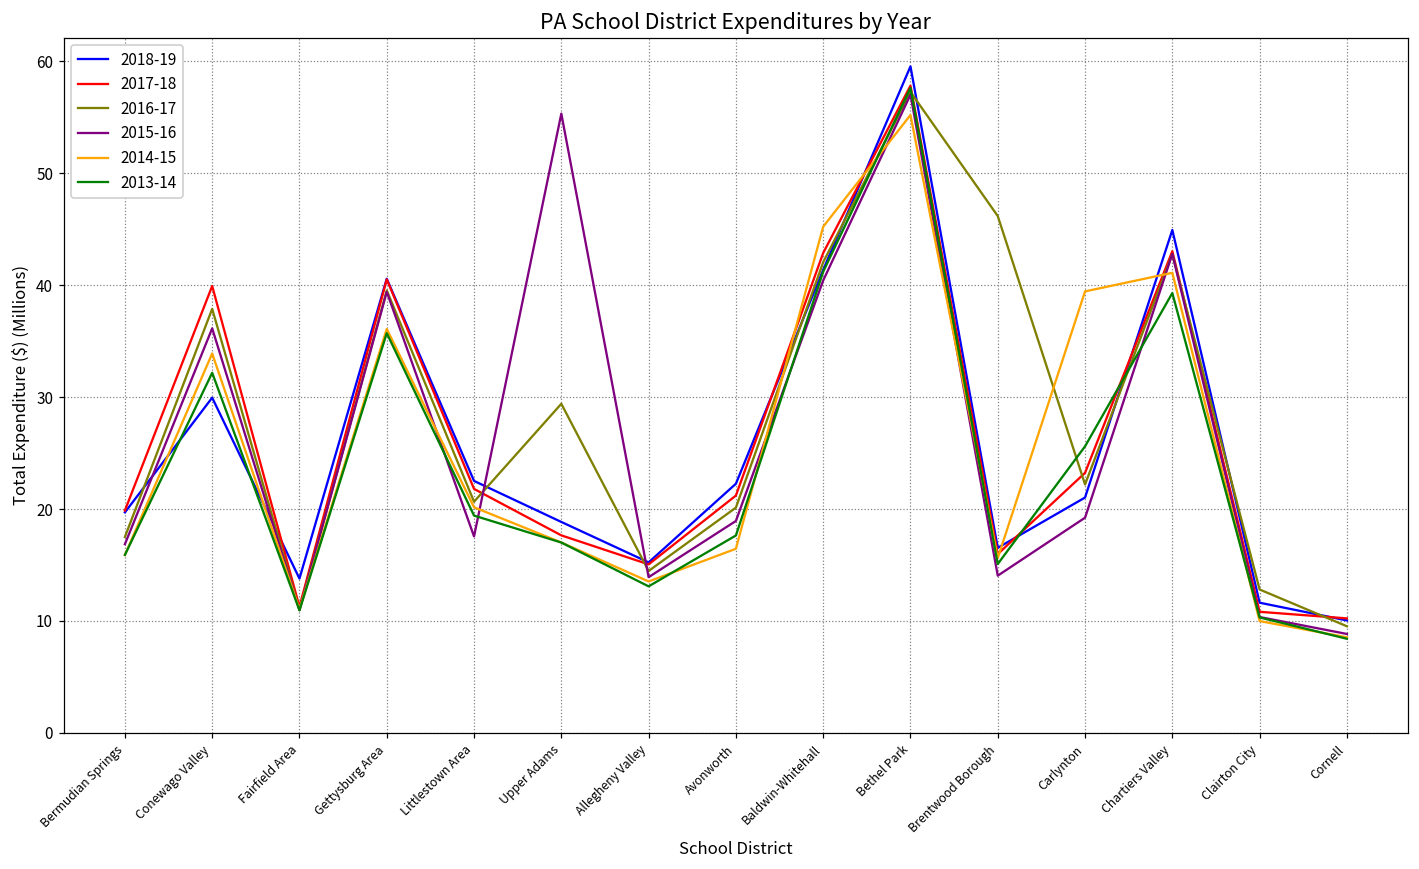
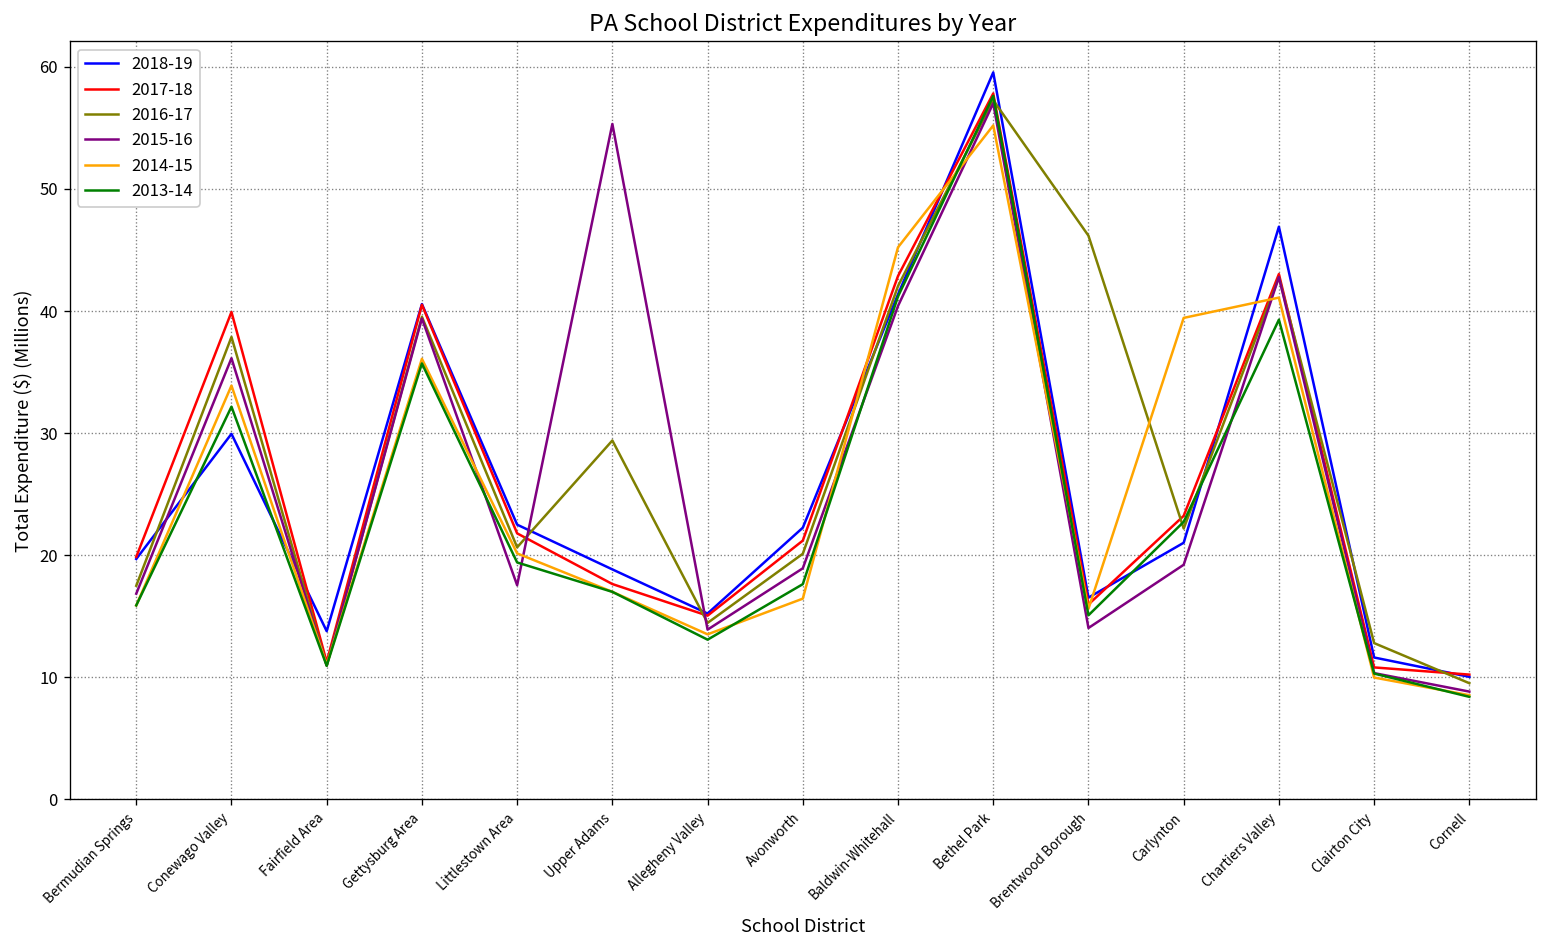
2013-14, Carlynton: 25.6 -> 22.7
2018-19, Chartiers Valley: 44.9 -> 46.9
